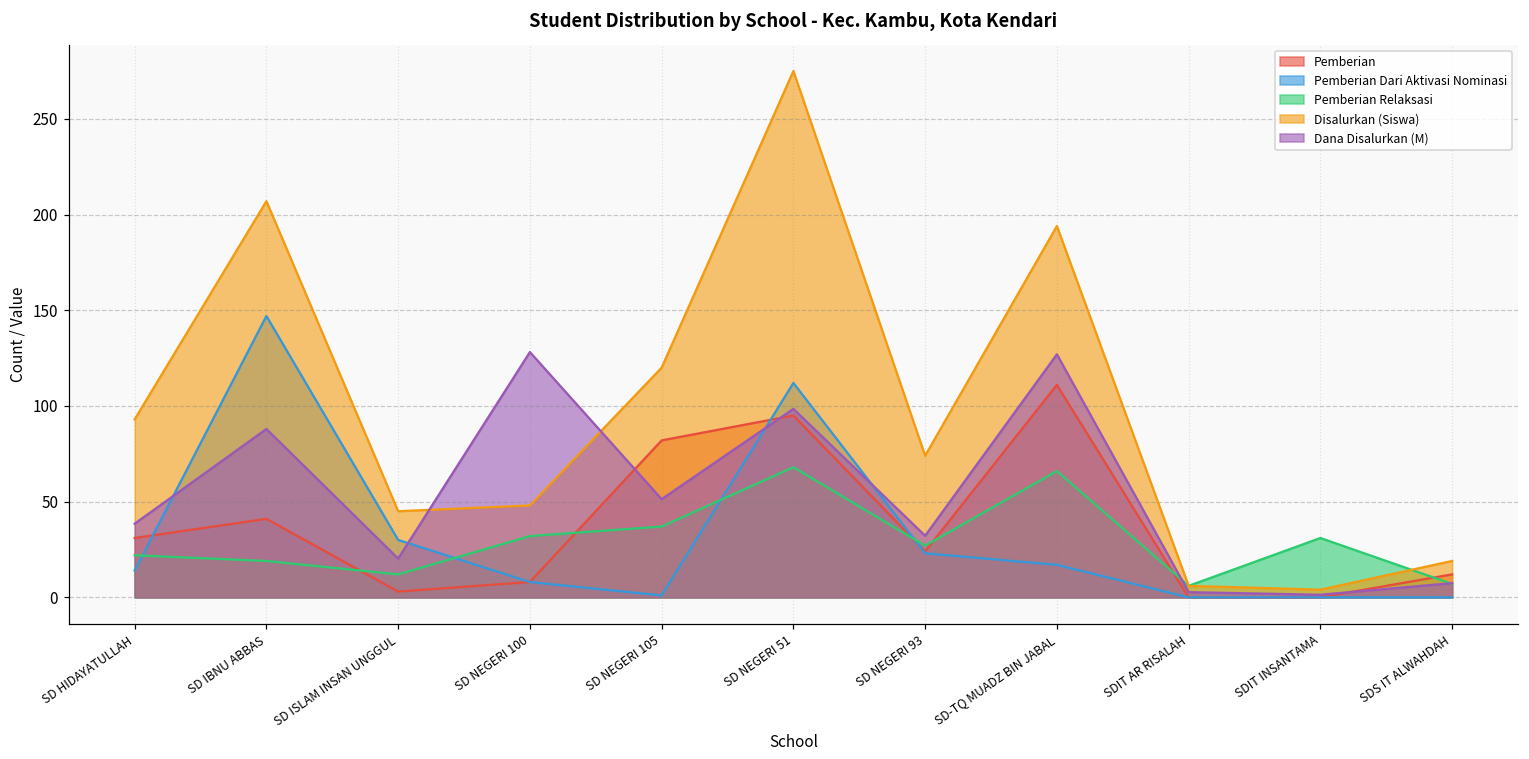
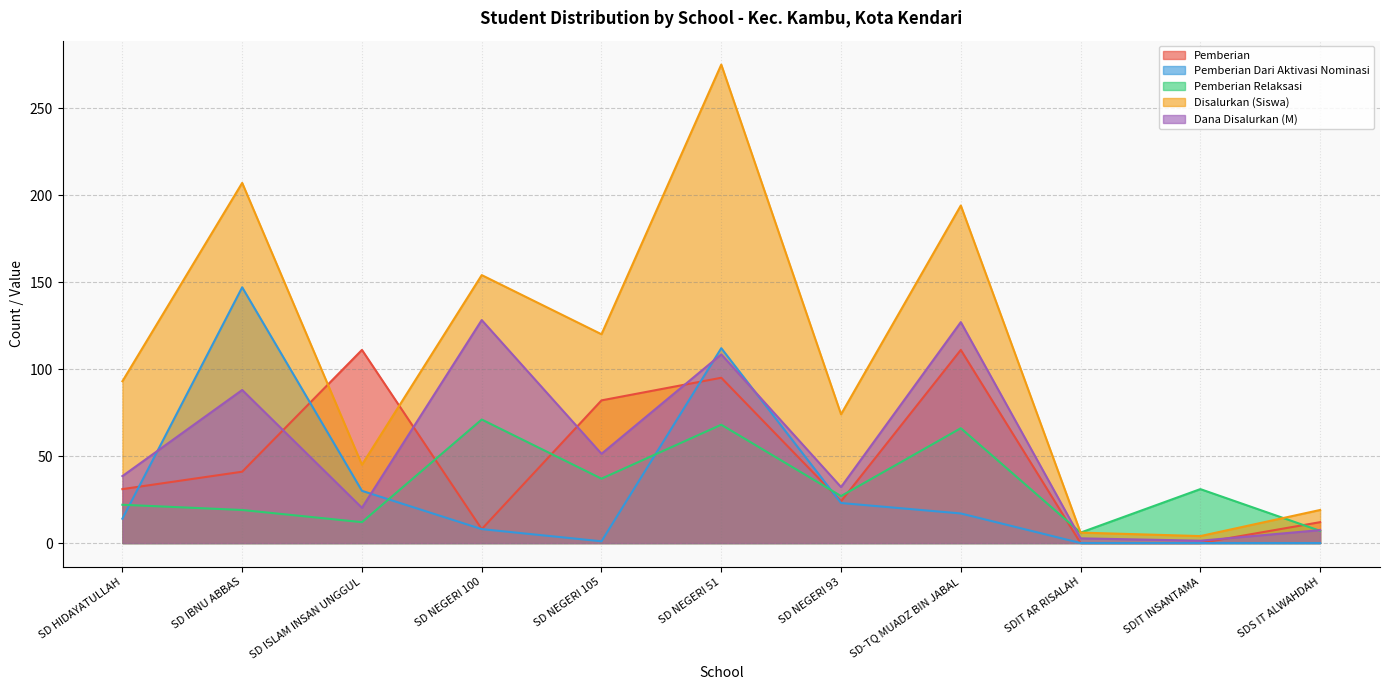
Pemberian, SD ISLAM INSAN UNGGUL: 3 -> 111
Pemberian Relaksasi, SD NEGERI 100: 32 -> 71
Disalurkan (Siswa), SD NEGERI 100: 48 -> 154
Dana Disalurkan (M), SD NEGERI 51: 98 -> 108
